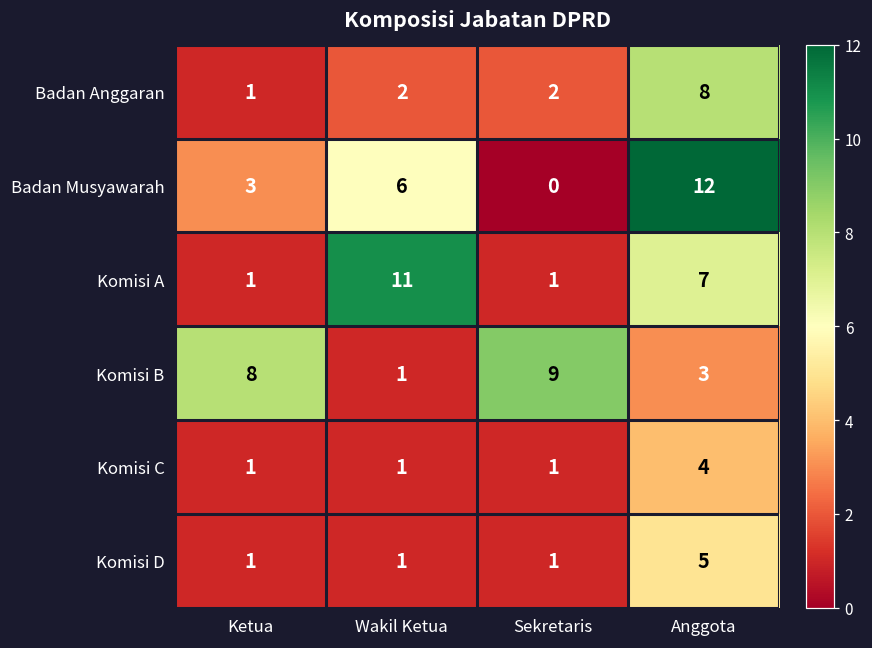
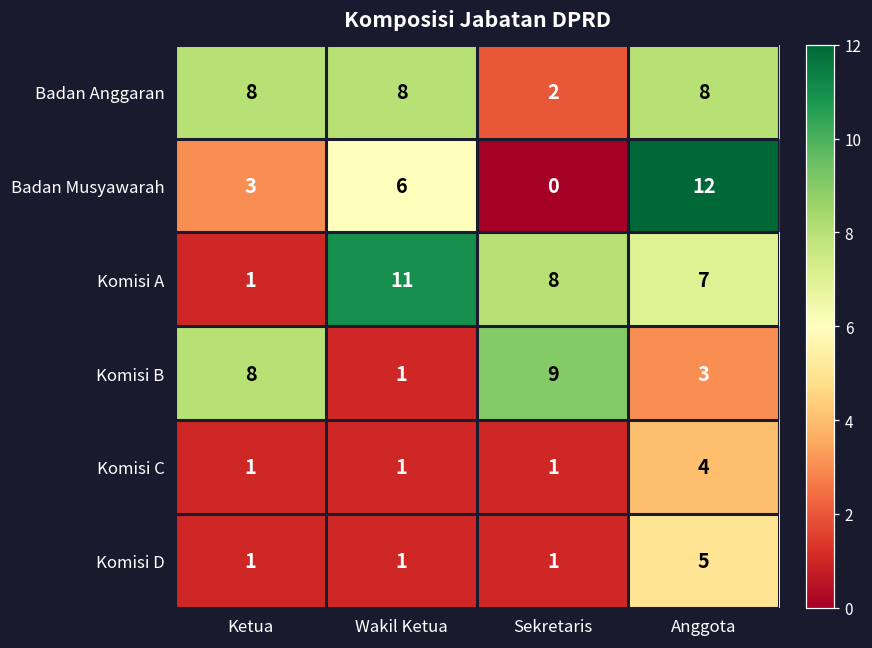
Badan Anggaran, Ketua: 1 -> 8
Badan Anggaran, Wakil Ketua: 2 -> 8
Komisi A, Sekretaris: 1 -> 8
